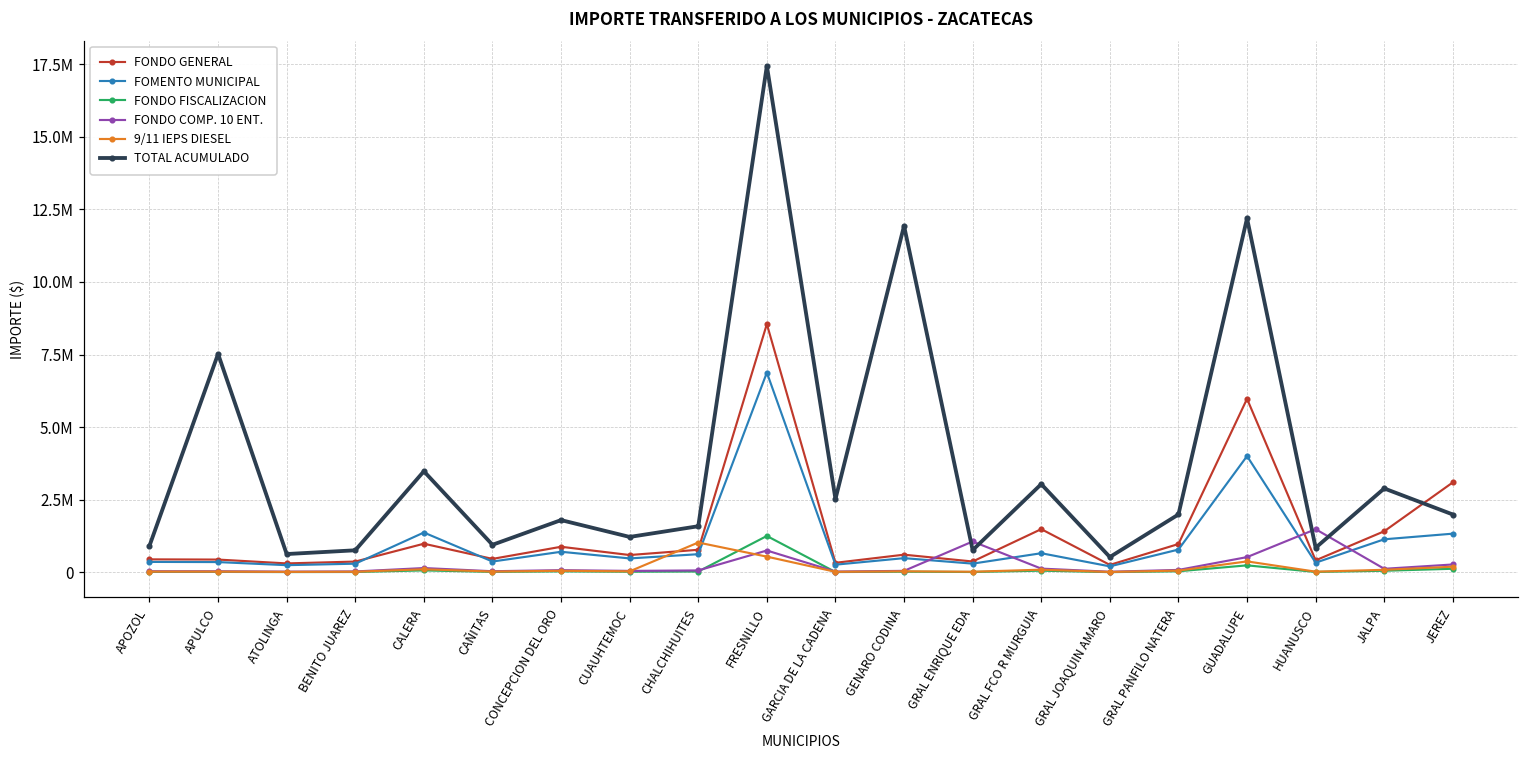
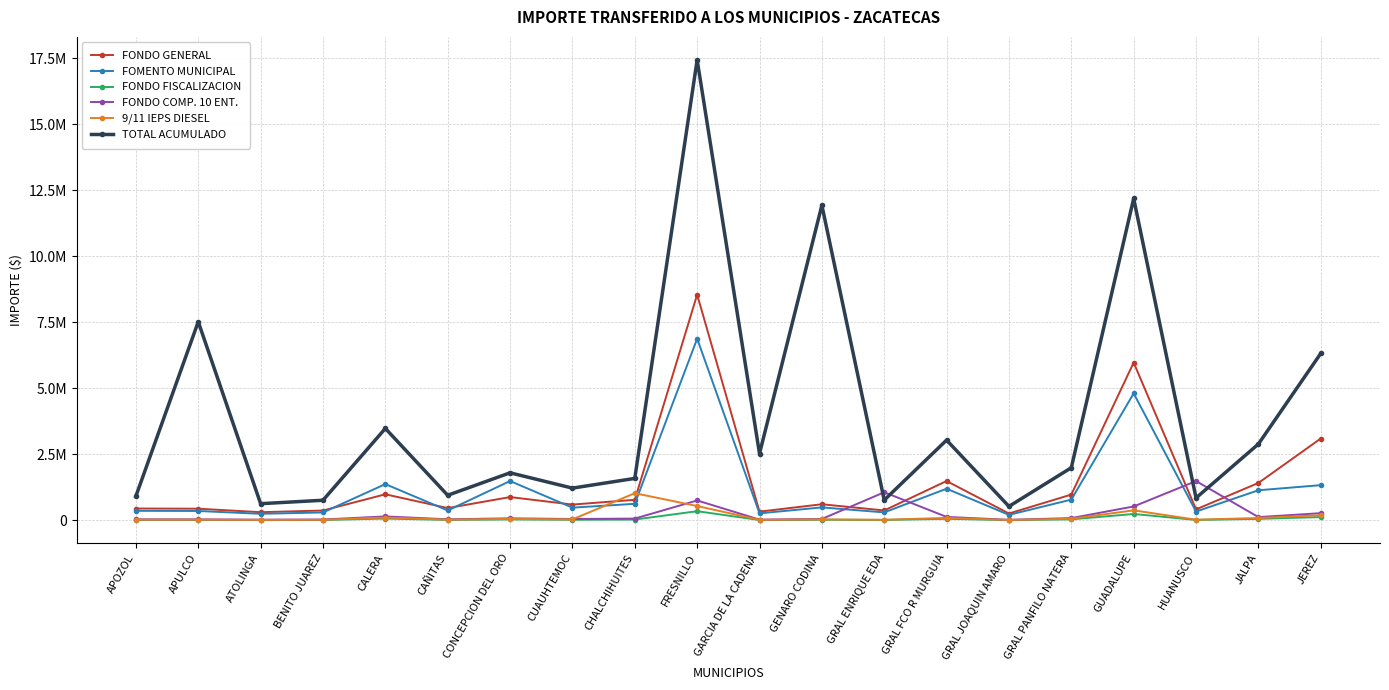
FOMENTO MUNICIPAL, CONCEPCION DEL ORO: 700000 -> 1500000
FONDO FISCALIZACION, FRESNILLO: 1300000 -> 300000
FOMENTO MUNICIPAL, GRAL FCO R MURGUIA: 700000 -> 1200000
FOMENTO MUNICIPAL, GUADALUPE: 4000000 -> 4800000
TOTAL ACUMULADO, JEREZ: 2000000 -> 6300000
